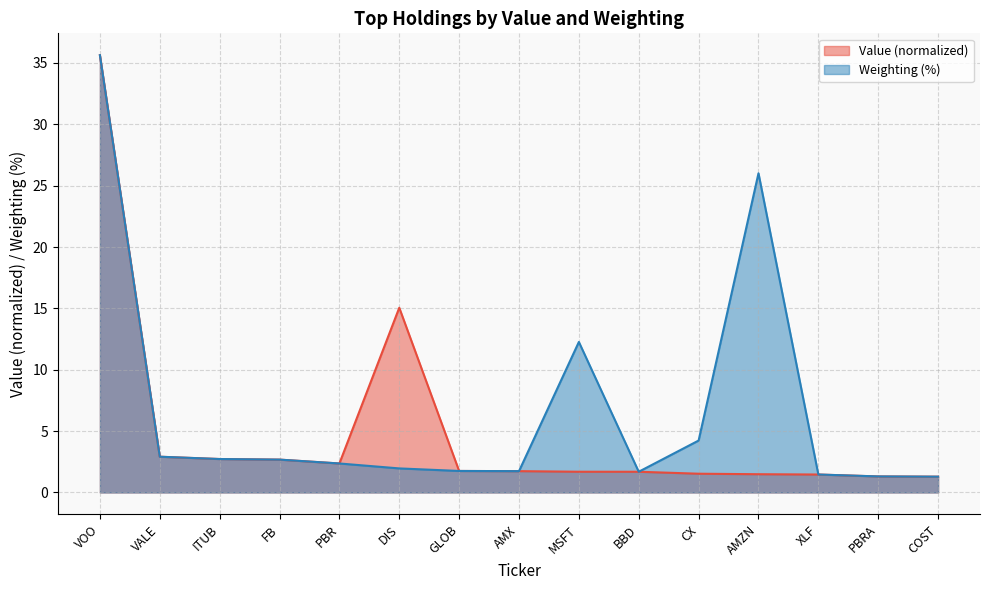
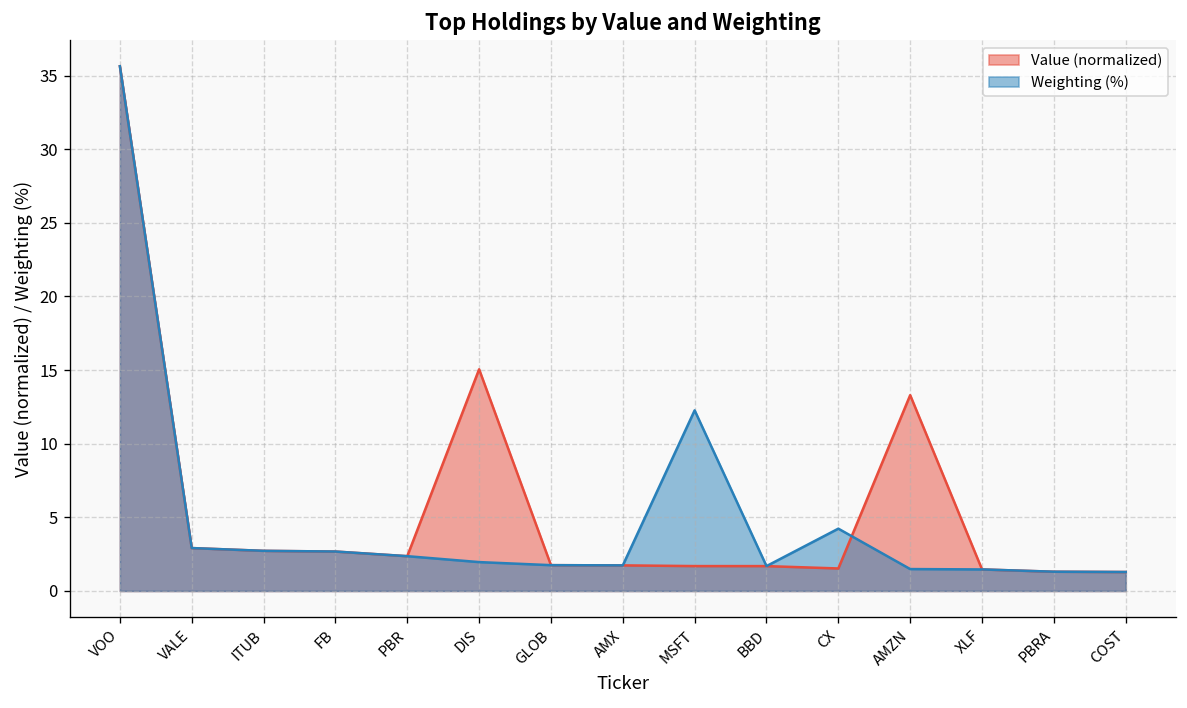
Value (normalized), AMZN: 1.5 -> 13.3
Weighting (%), AMZN: 26.0 -> 1.5
